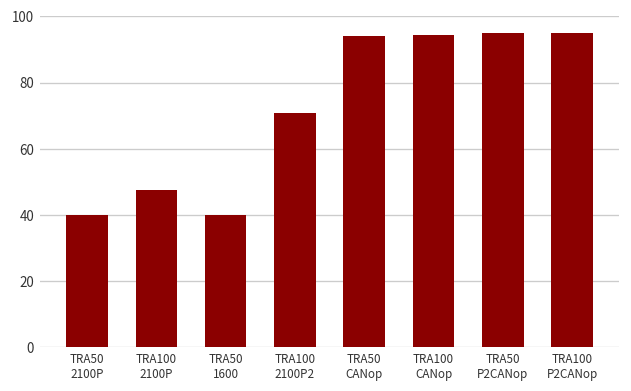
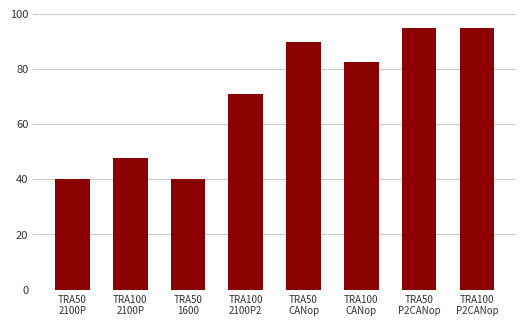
TRA50 CANop: 94 -> 90
TRA100 CANop: 94 -> 83
